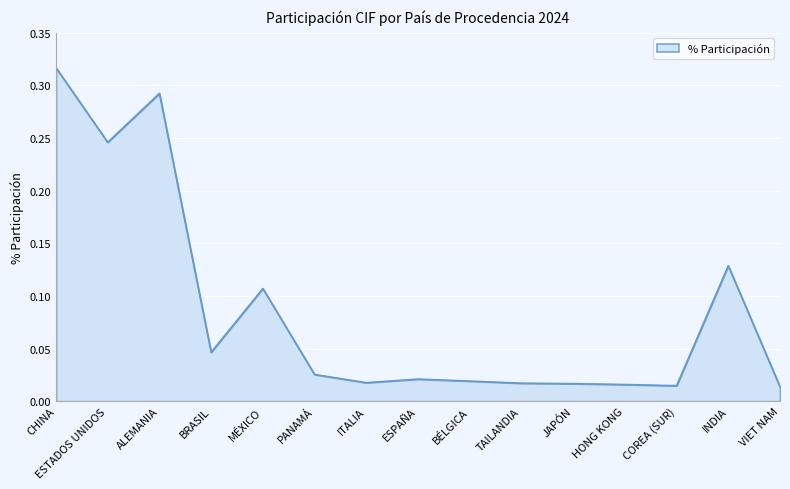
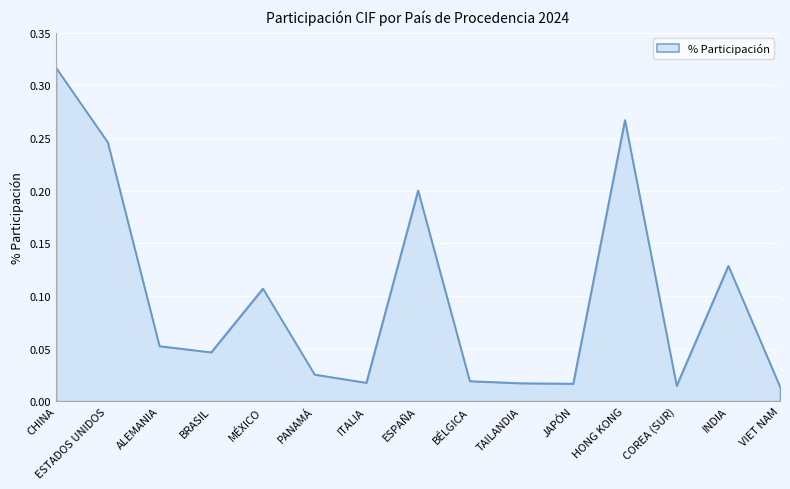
ALEMANIA: 0.292 -> 0.052
ESPAÑA: 0.021 -> 0.200
HONG KONG: 0.016 -> 0.267
